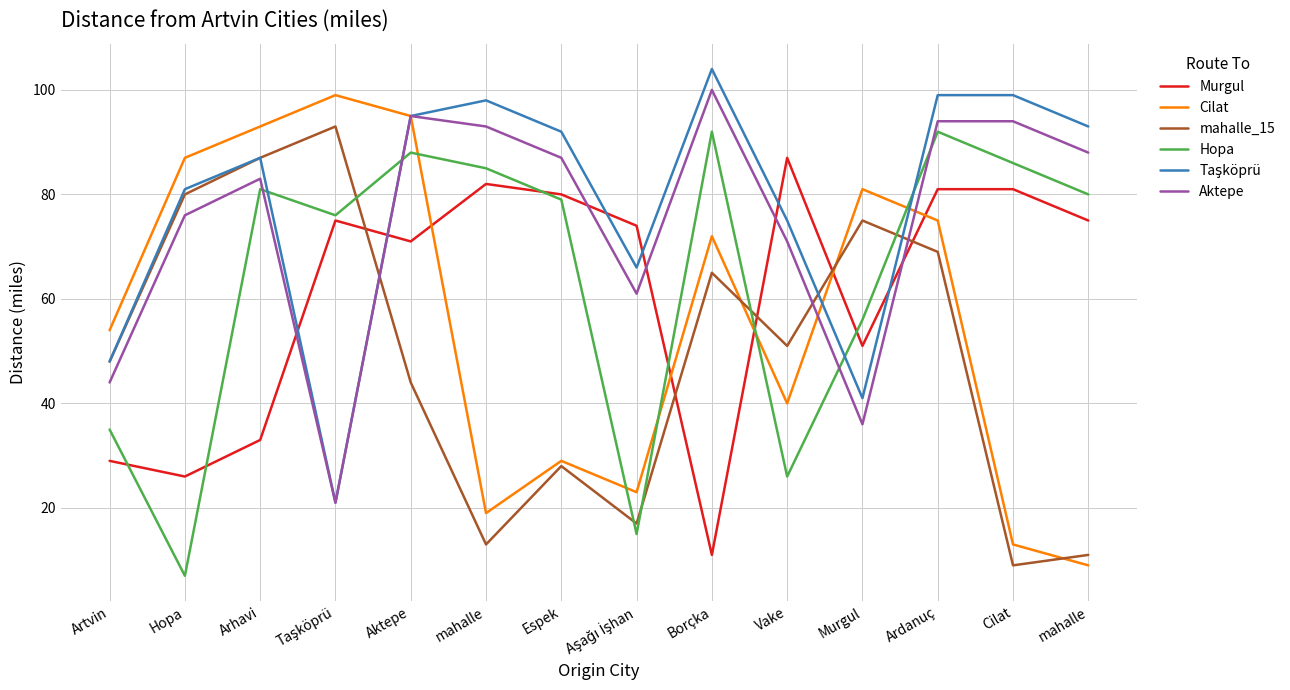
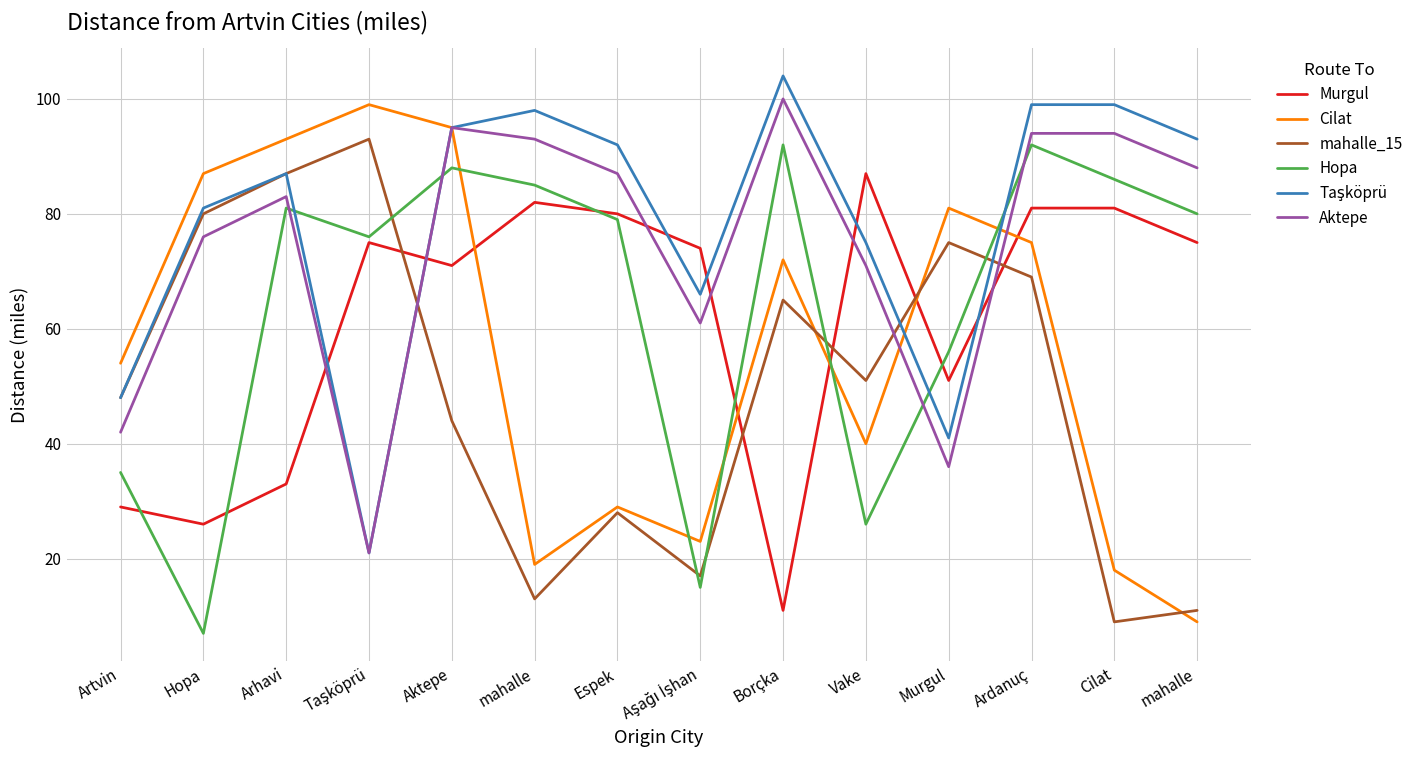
Aktepe, Artvin: 44 -> 42
Cilat, Cilat: 13 -> 18
